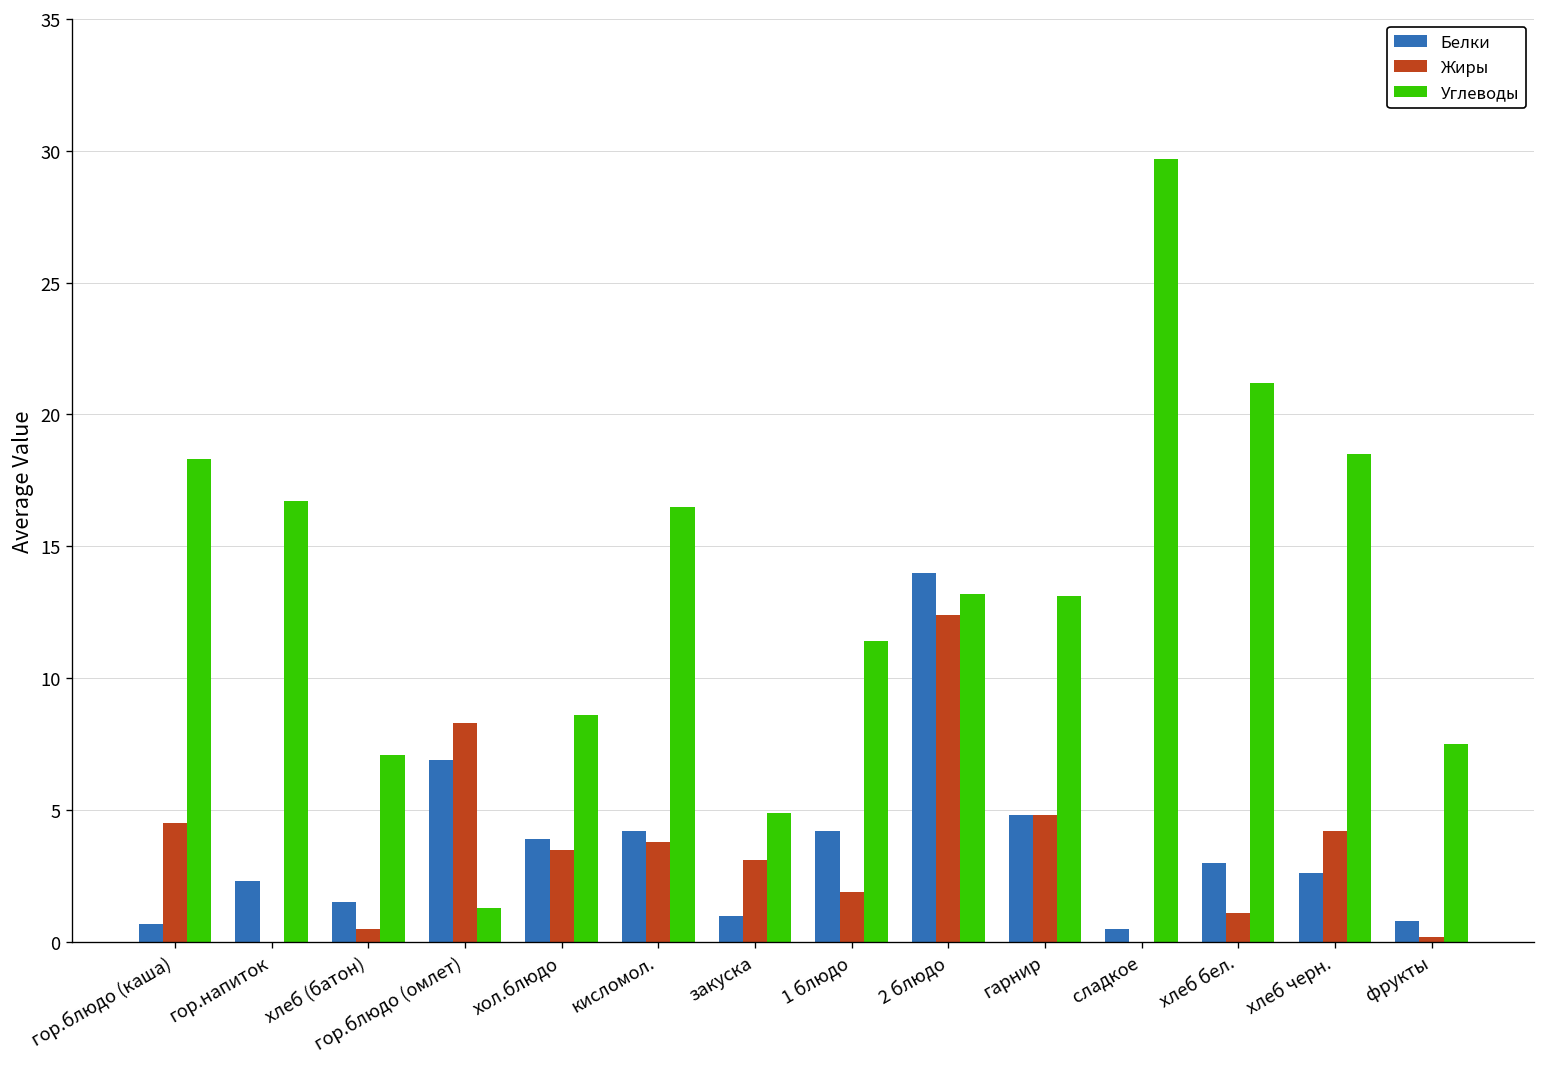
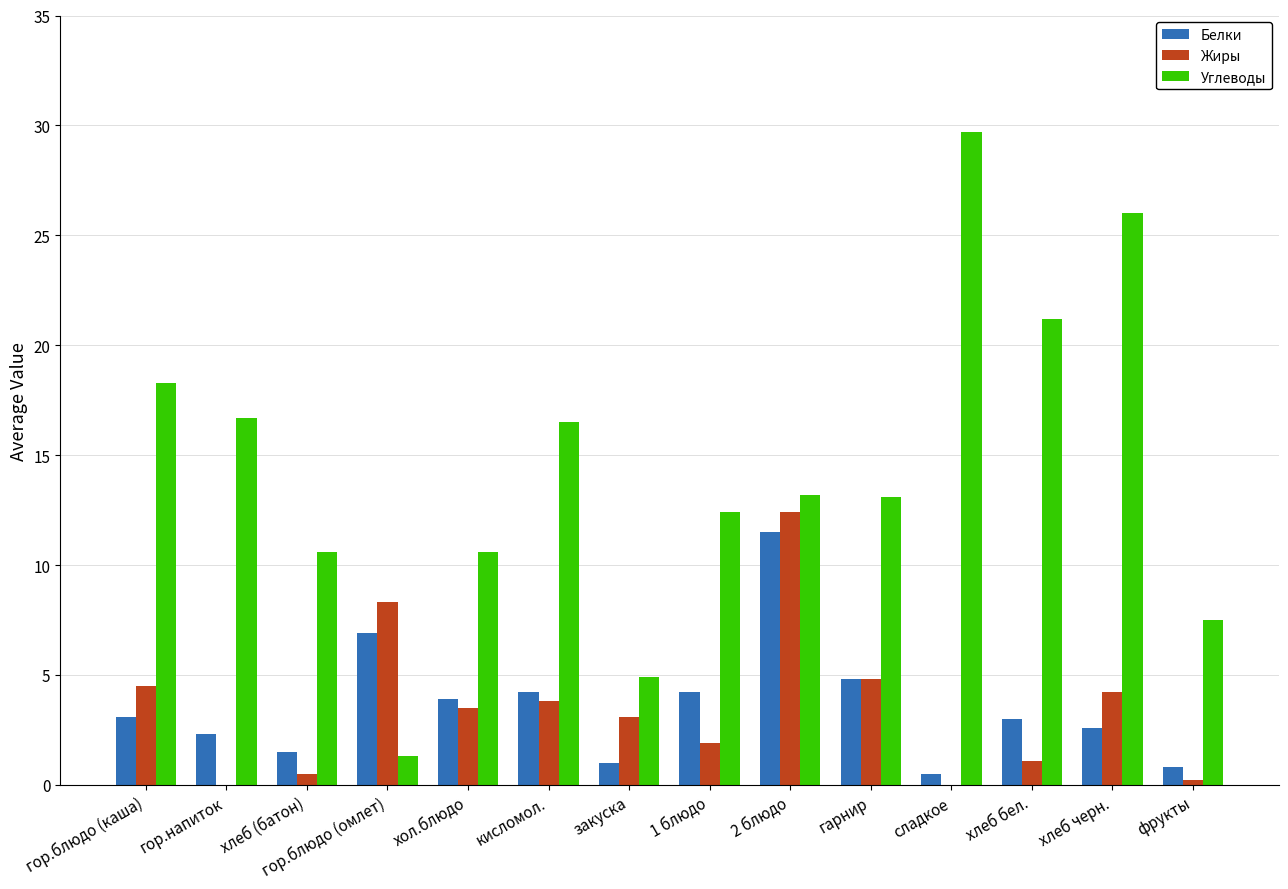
Белки, гор.блюдо (каша): 0.7 -> 3.1
Углеводы, хлеб (батон): 7.1 -> 10.6
Углеводы, хол.блюдо: 8.6 -> 10.6
Углеводы, 1 блюдо: 11.4 -> 12.4
Белки, 2 блюдо: 14.0 -> 11.5
Углеводы, хлеб черн.: 18.5 -> 26.0
